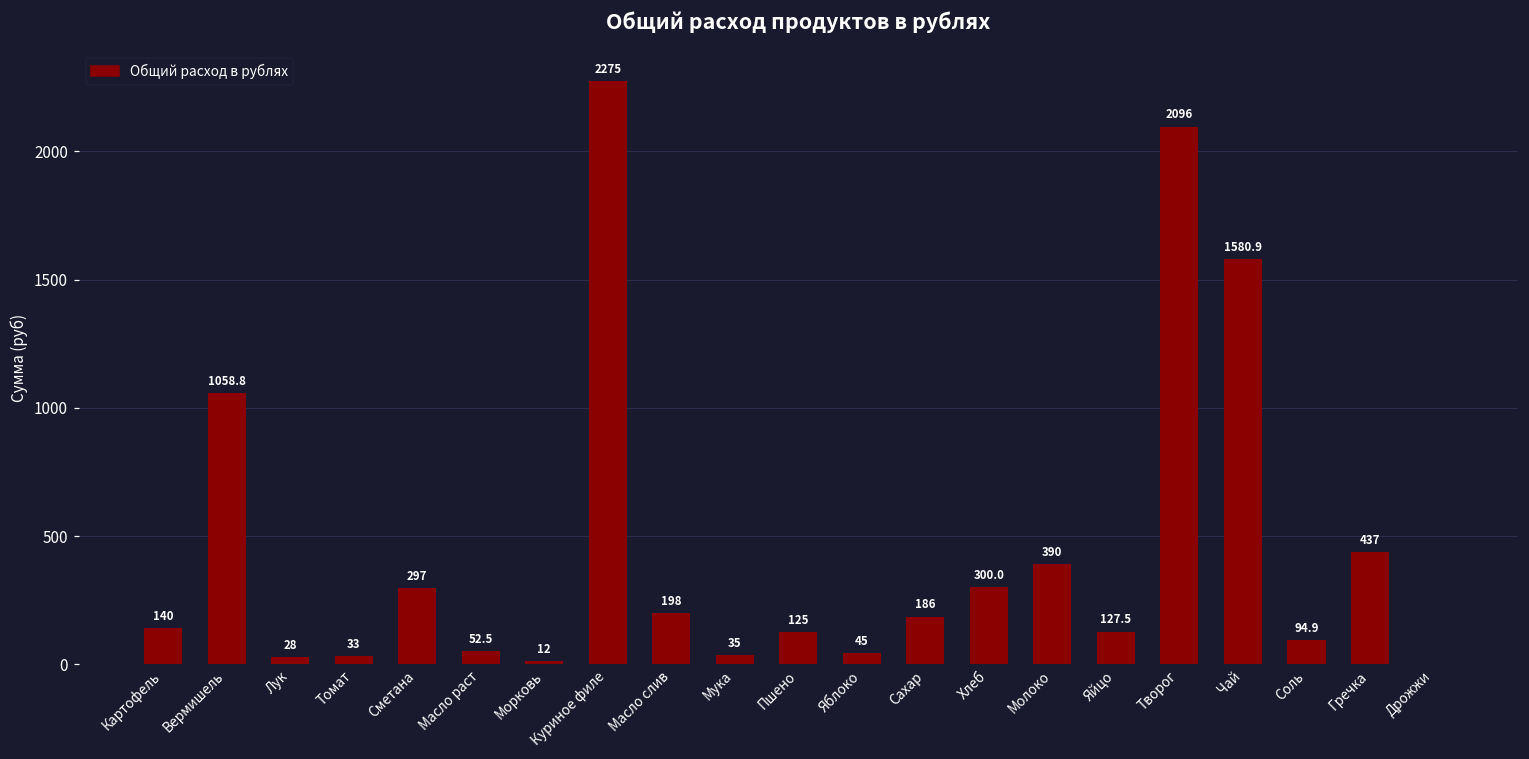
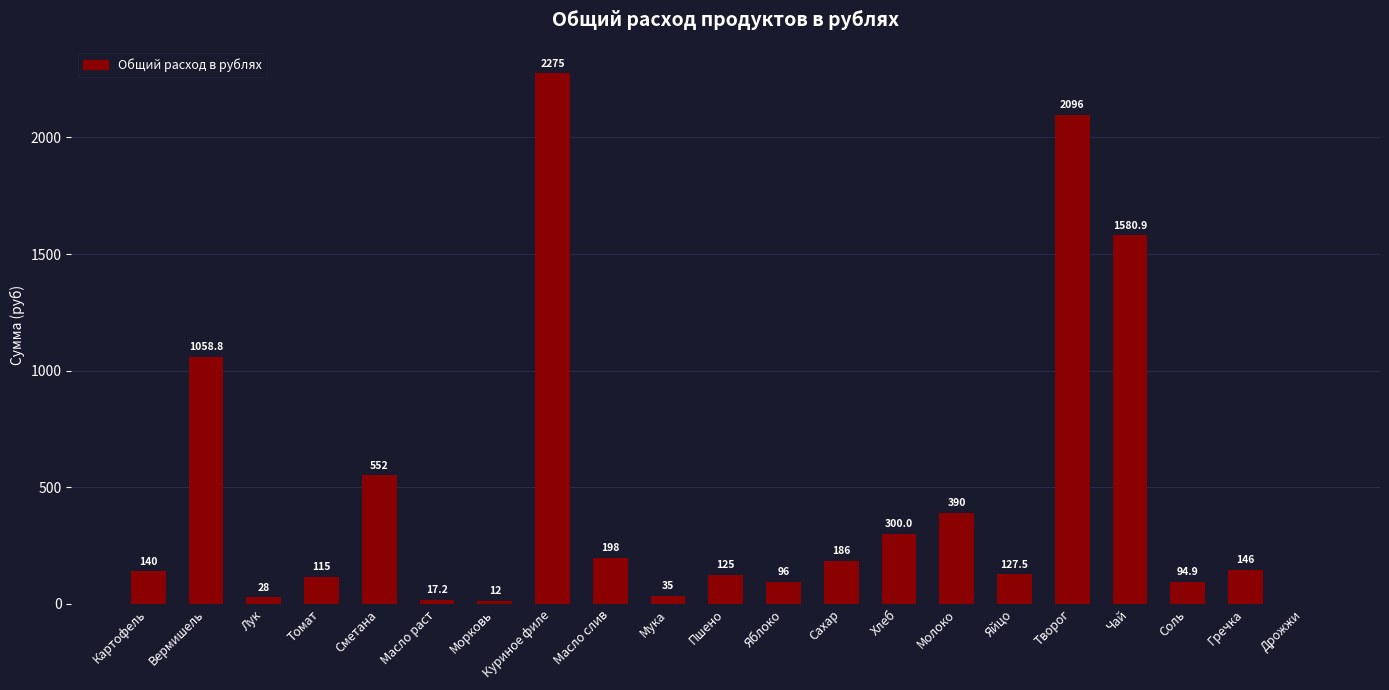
Томат: 33 -> 115
Сметана: 297 -> 552
Масло раст: 52.5 -> 17.2
Яблоко: 45 -> 96
Гречка: 437 -> 146
